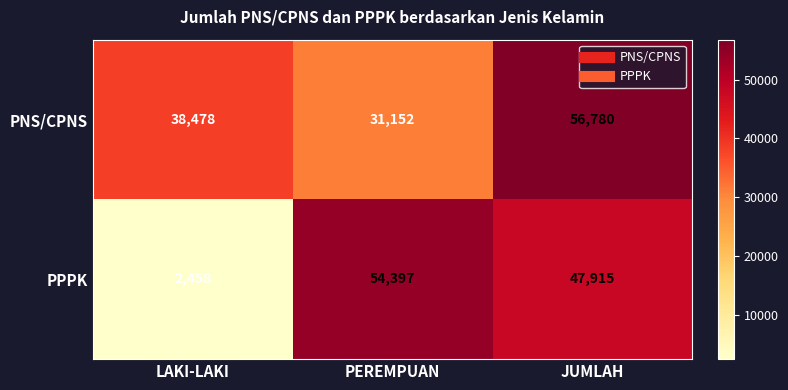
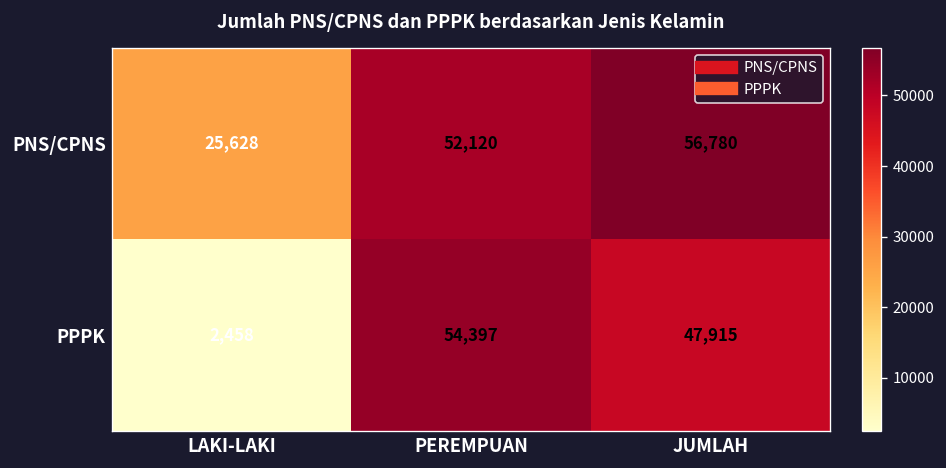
PNS/CPNS, LAKI-LAKI: 38,478 -> 25,628
PNS/CPNS, PEREMPUAN: 31,152 -> 52,120
